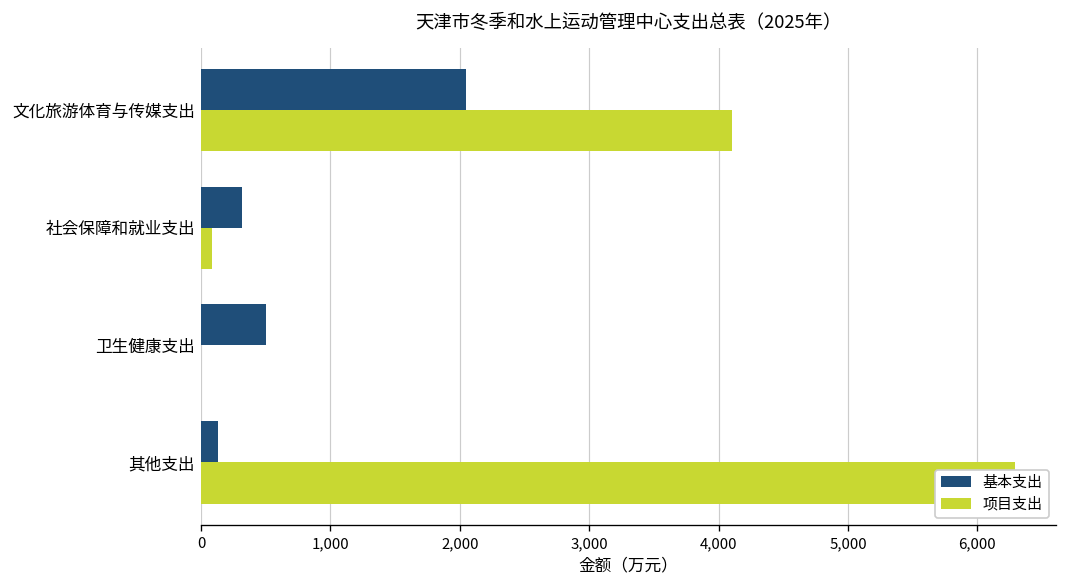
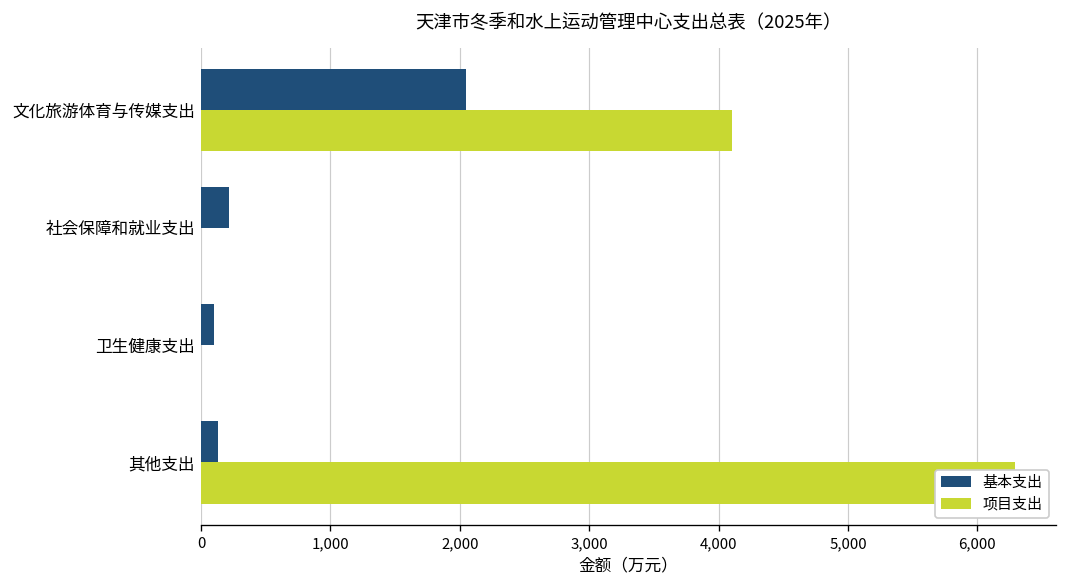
基本支出, 社会保障和就业支出: 310 -> 220
项目支出, 社会保障和就业支出: 80 -> 0
基本支出, 卫生健康支出: 500 -> 100
